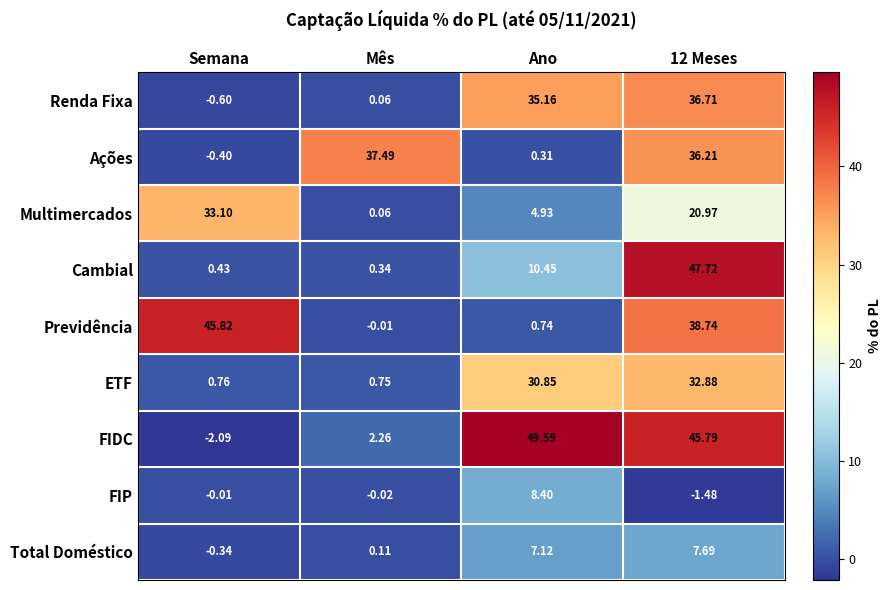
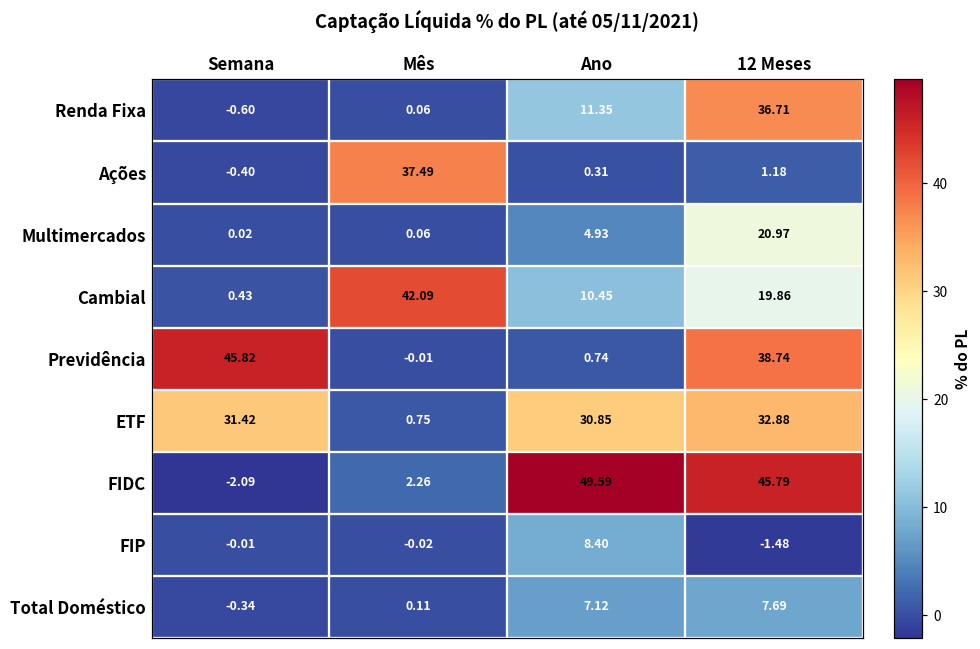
Renda Fixa, Ano: 35.16 -> 11.35
Ações, 12 Meses: 36.21 -> 1.18
Multimercados, Semana: 33.10 -> 0.02
Cambial, Mês: 0.34 -> 42.09
Cambial, 12 Meses: 47.72 -> 19.86
ETF, Semana: 0.76 -> 31.42
